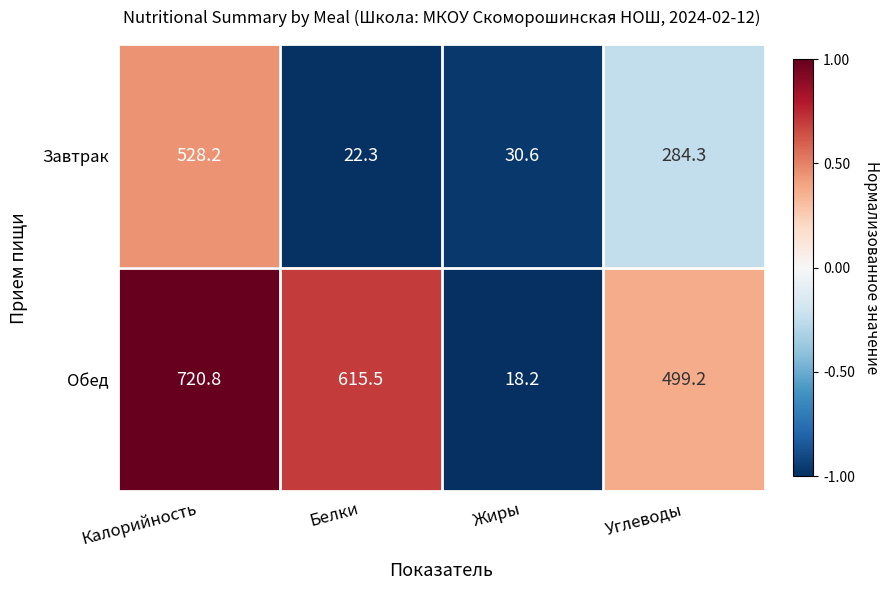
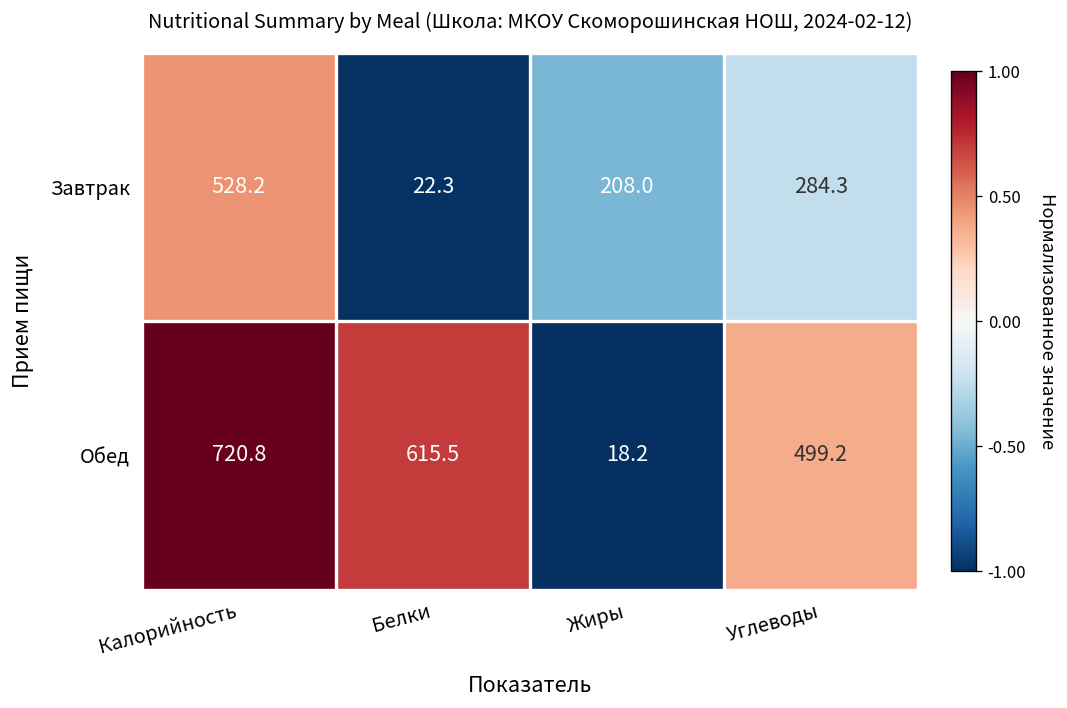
Завтрак, Жиры: 30.6 -> 208.0
